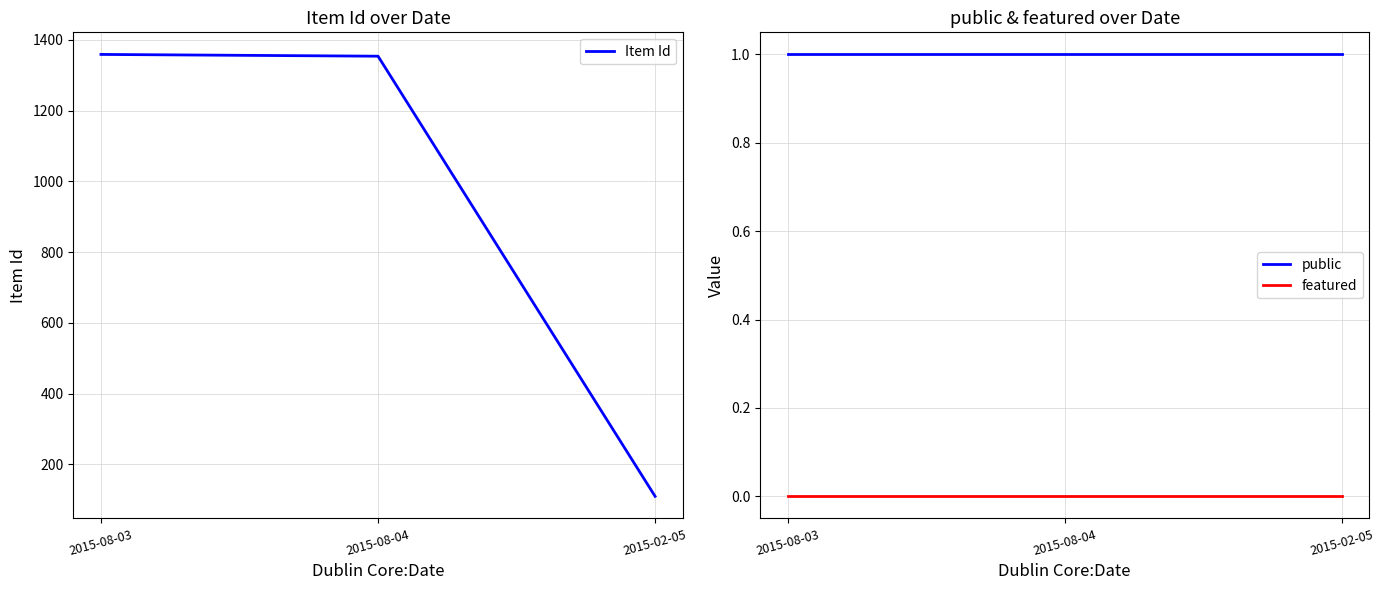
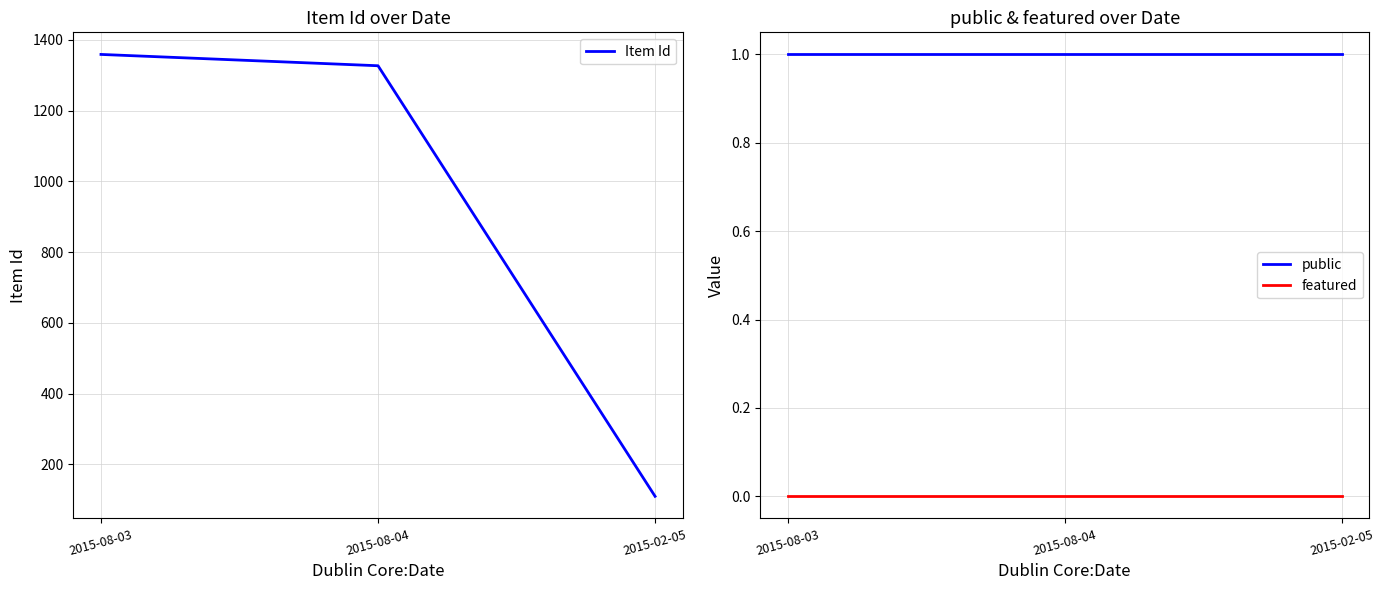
Item Id over Date, 2015-08-04: 1350 -> 1330
